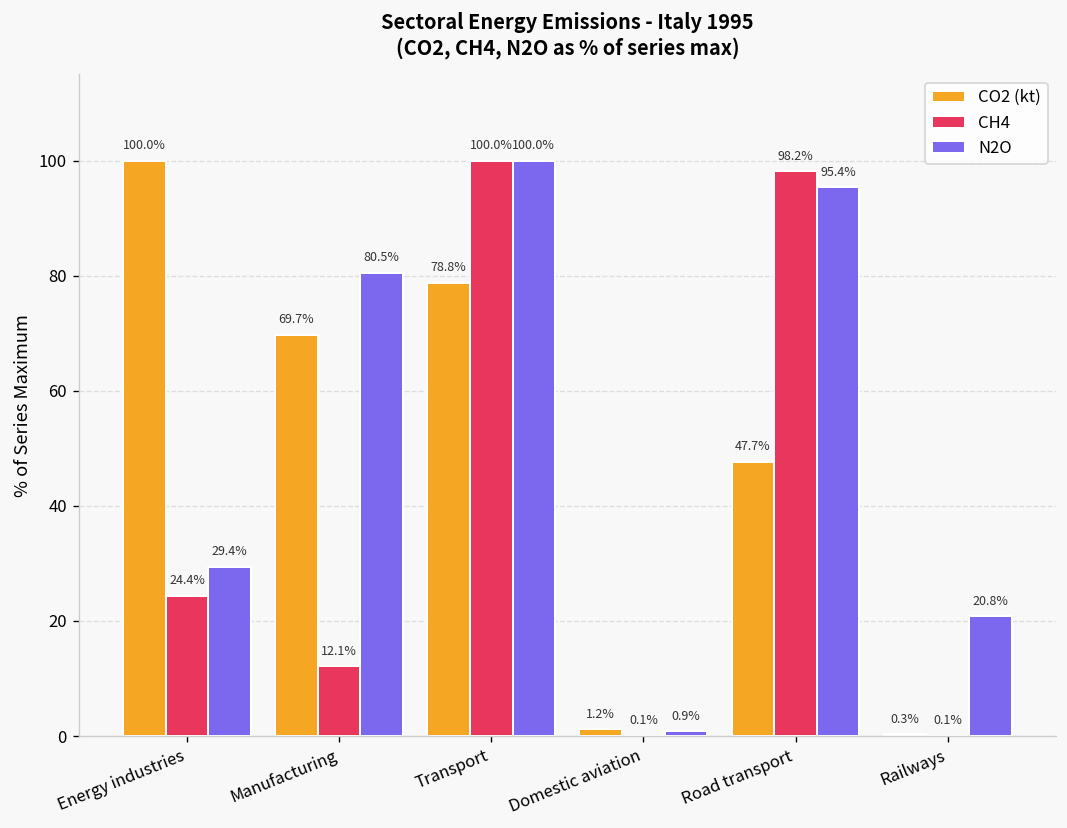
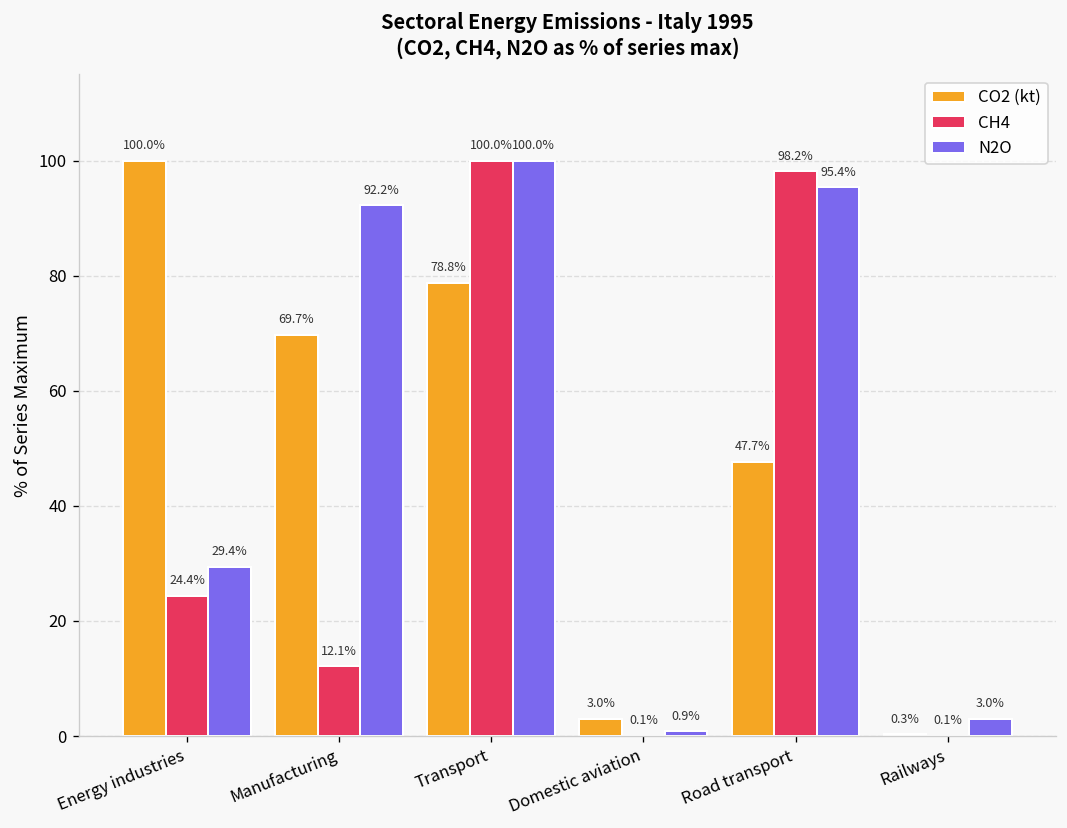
N2O, Manufacturing: 80.5% -> 92.2%
CO2 (kt), Domestic aviation: 1.2% -> 3.0%
N2O, Railways: 20.8% -> 3.0%
